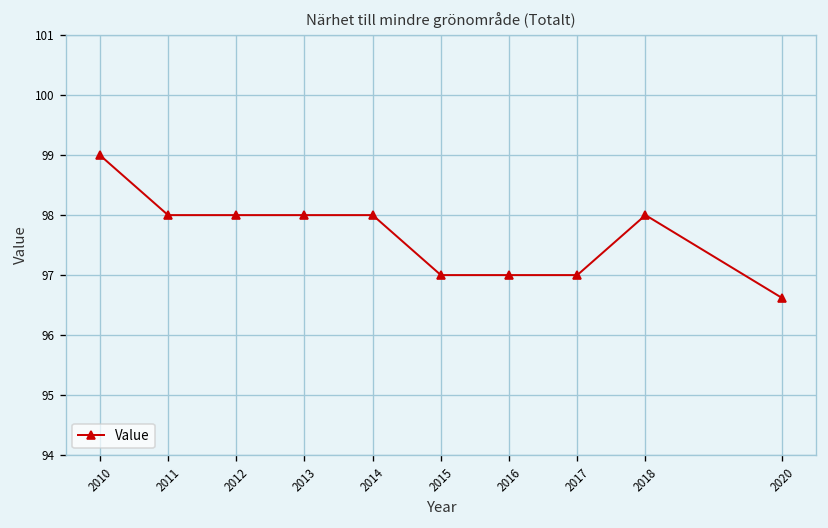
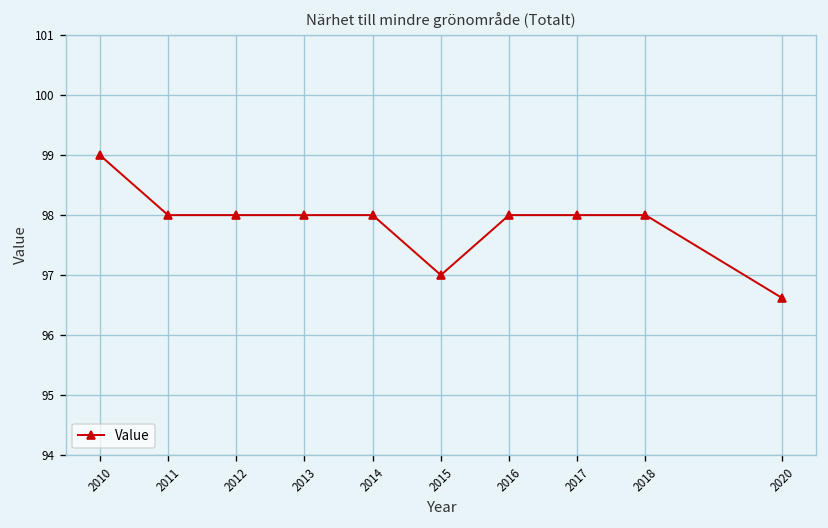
2016: 97 -> 98
2017: 97 -> 98
